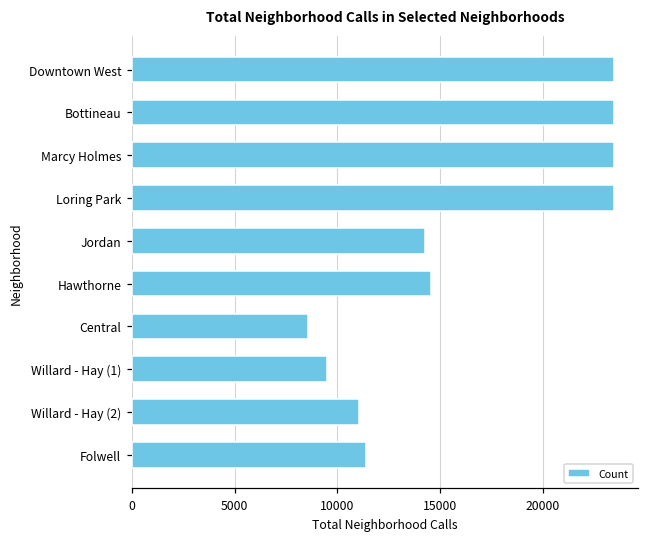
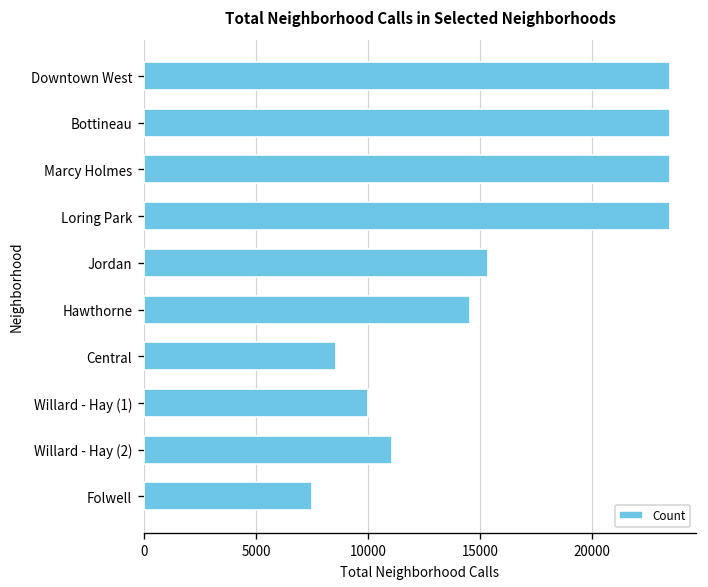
Jordan: 14300 -> 15300
Willard - Hay (1): 9500 -> 10000
Folwell: 11400 -> 7500
